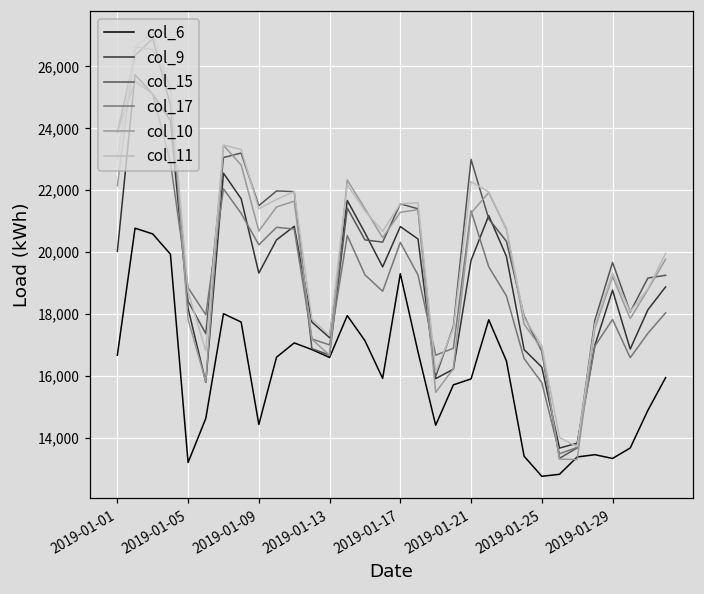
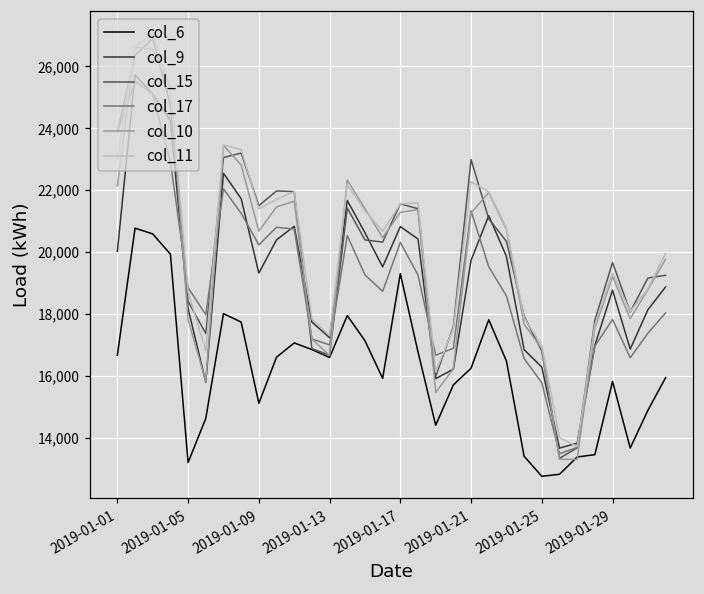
col_6, 2019-01-09: 14,400 -> 15,100
col_6, 2019-01-21: 15,900 -> 16,200
col_6, 2019-01-29: 13,300 -> 15,800
